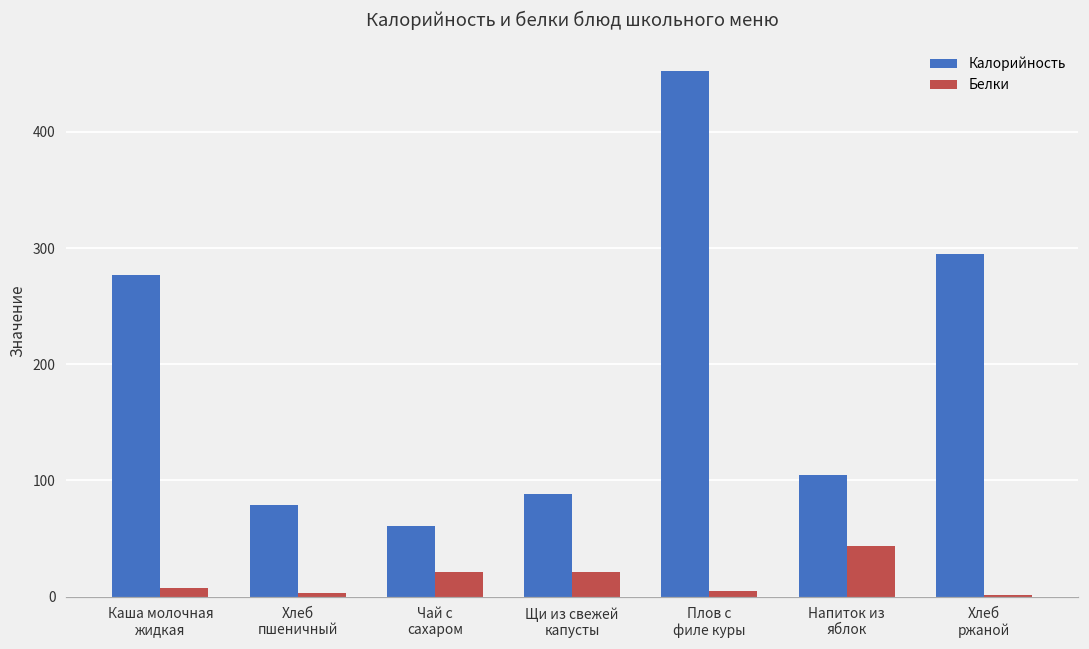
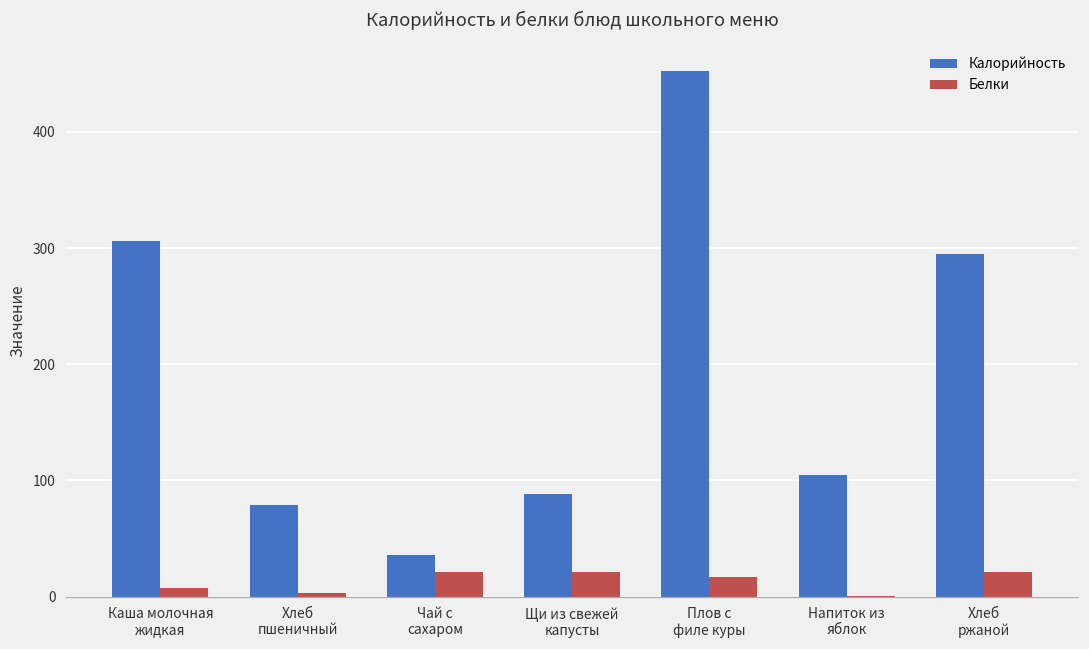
Калорийность, Каша молочная жидкая: 277 -> 306
Калорийность, Чай с сахаром: 61 -> 36
Белки, Плов с филе куры: 5 -> 17
Белки, Напиток из яблок: 44 -> 0
Белки, Хлеб ржаной: 1 -> 21
